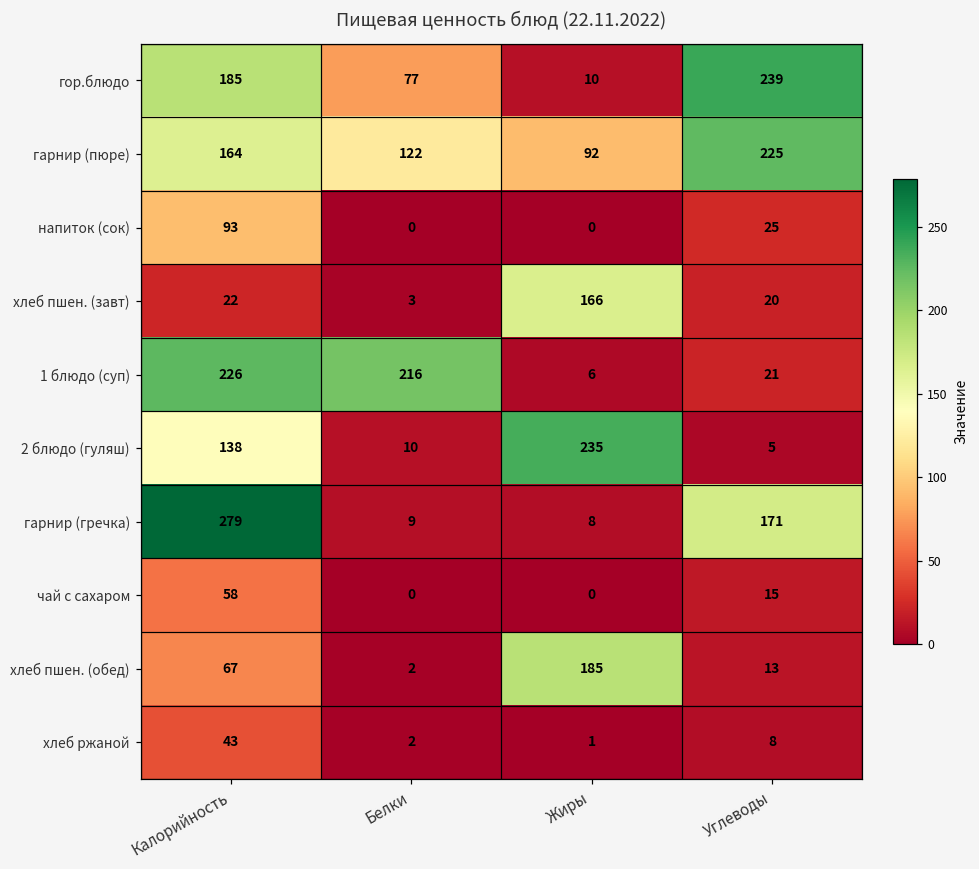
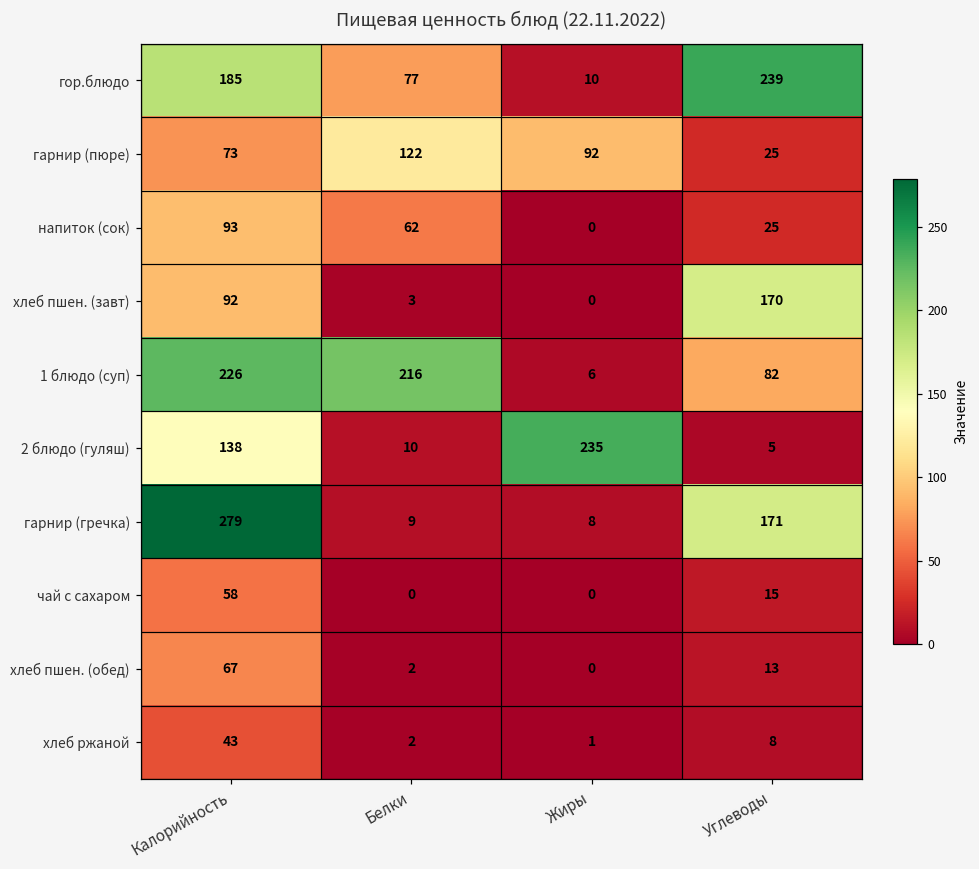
гарнир (пюре), Калорийность: 164 -> 73
гарнир (пюре), Углеводы: 225 -> 25
напиток (сок), Белки: 0 -> 62
хлеб пшен. (завт), Калорийность: 22 -> 92
хлеб пшен. (завт), Жиры: 166 -> 0
хлеб пшен. (завт), Углеводы: 20 -> 170
1 блюдо (суп), Углеводы: 21 -> 82
хлеб пшен. (обед), Жиры: 185 -> 0
